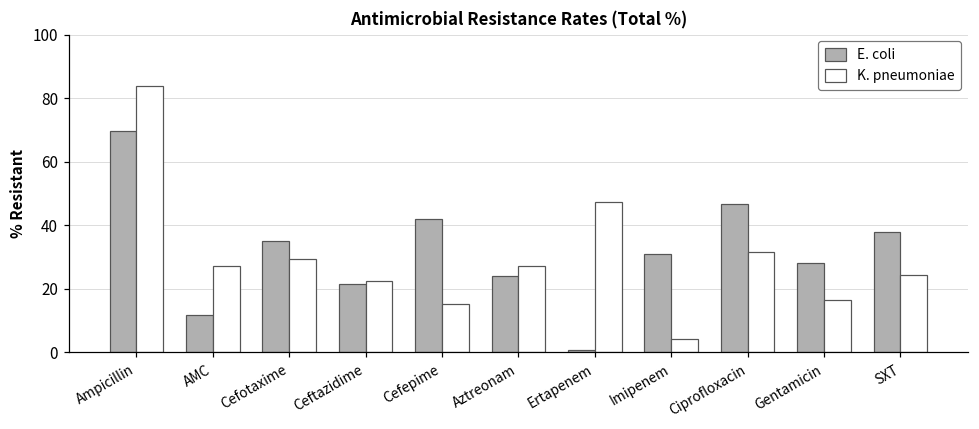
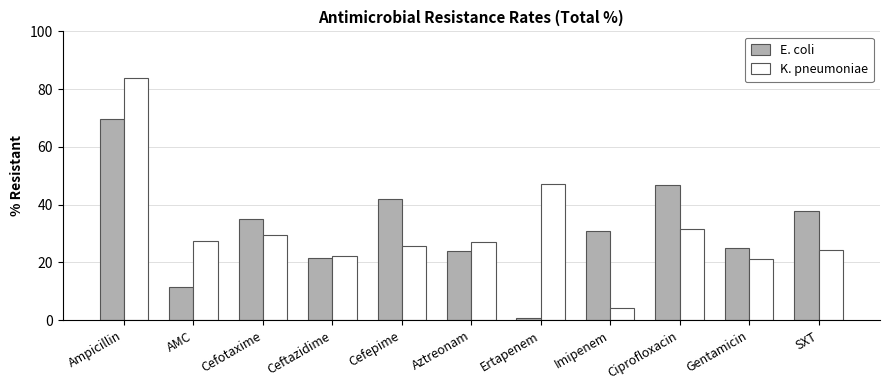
K. pneumoniae, Cefepime: 15 -> 26
E. coli, Gentamicin: 28 -> 25
K. pneumoniae, Gentamicin: 17 -> 21
